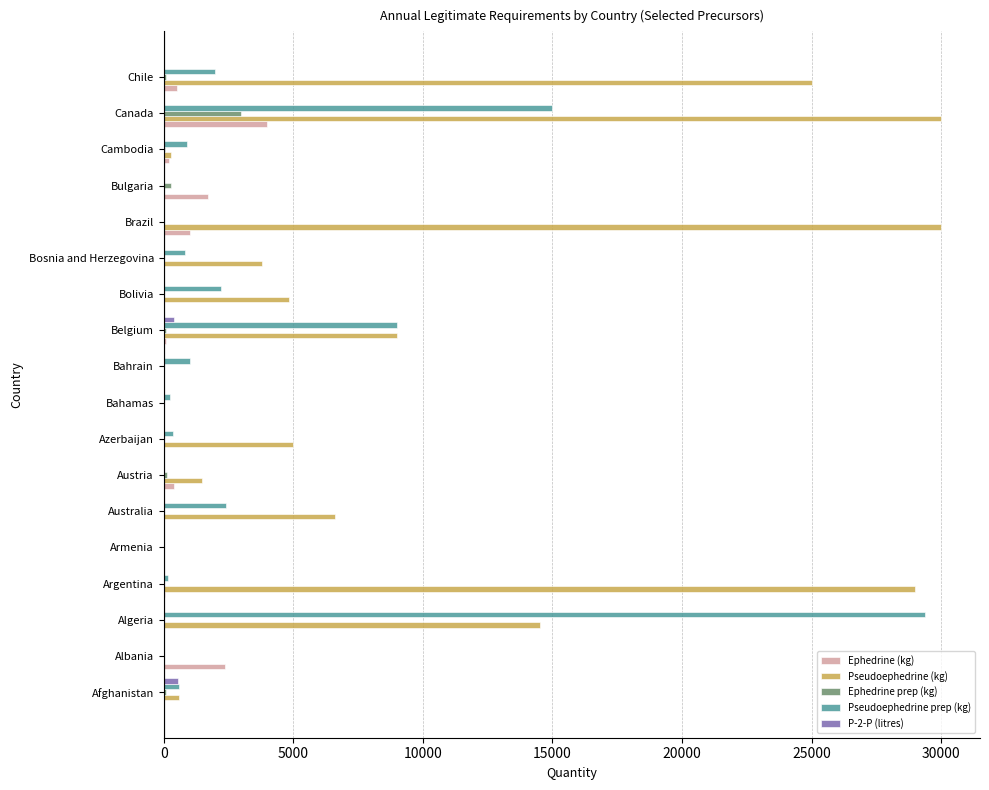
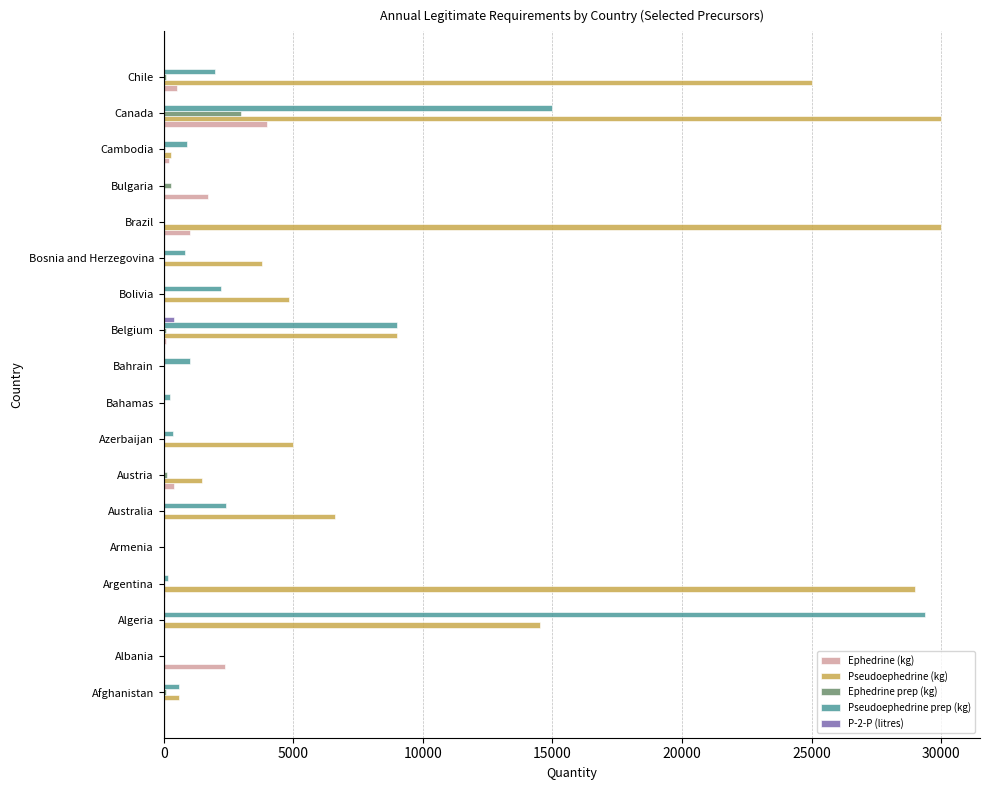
P-2-P (litres), Afghanistan: 500 -> 0
